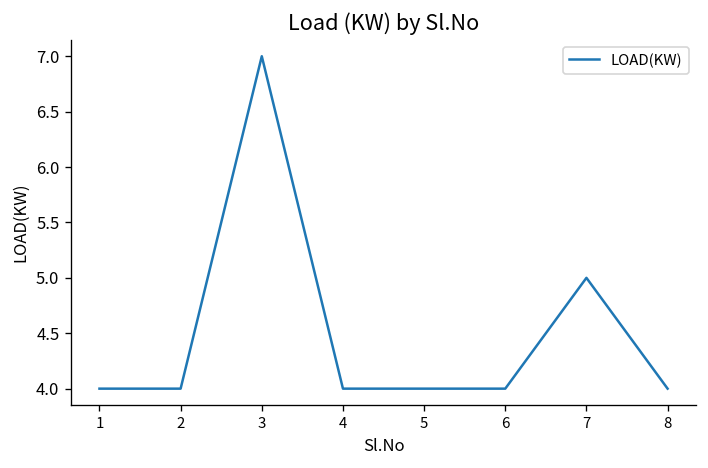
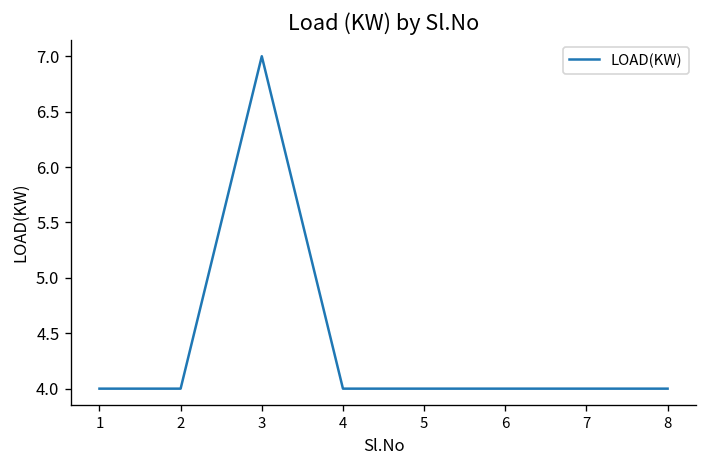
7: 5 -> 4
